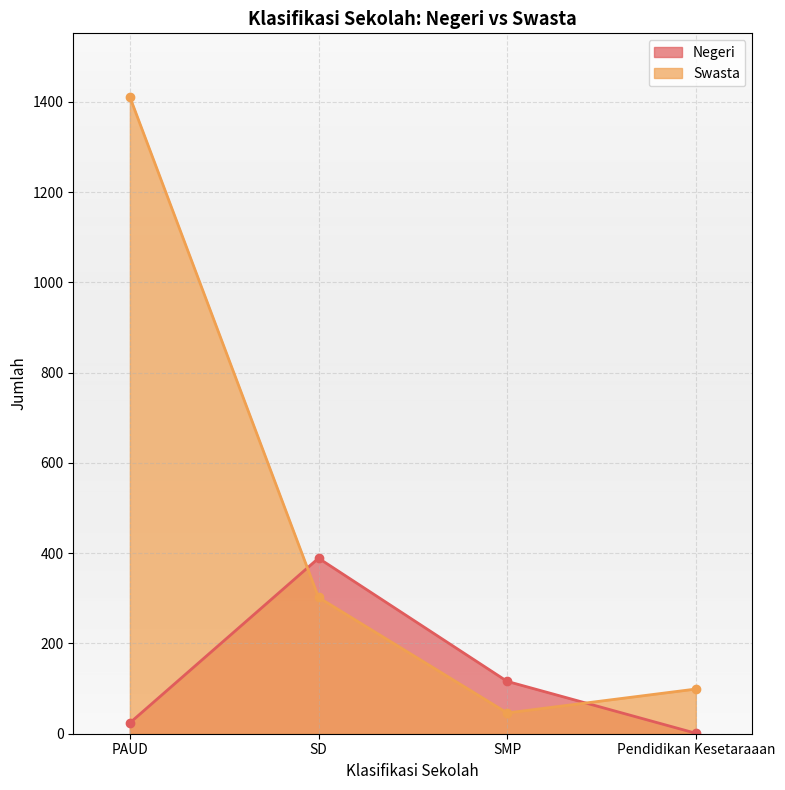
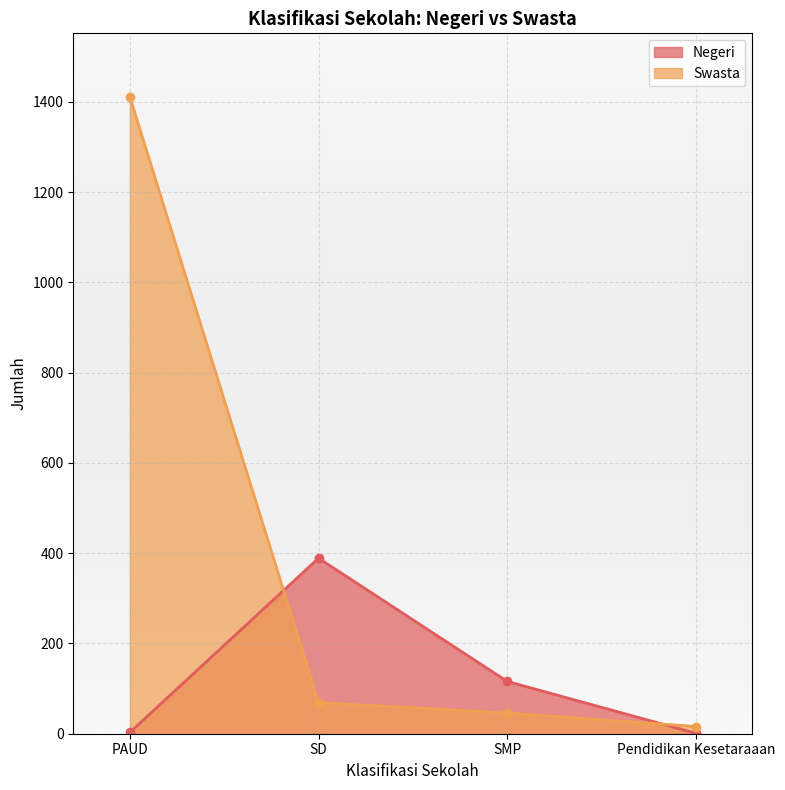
Negeri, PAUD: 20 -> 0
Swasta, SD: 300 -> 70
Swasta, Pendidikan Kesetaraaan: 100 -> 20
